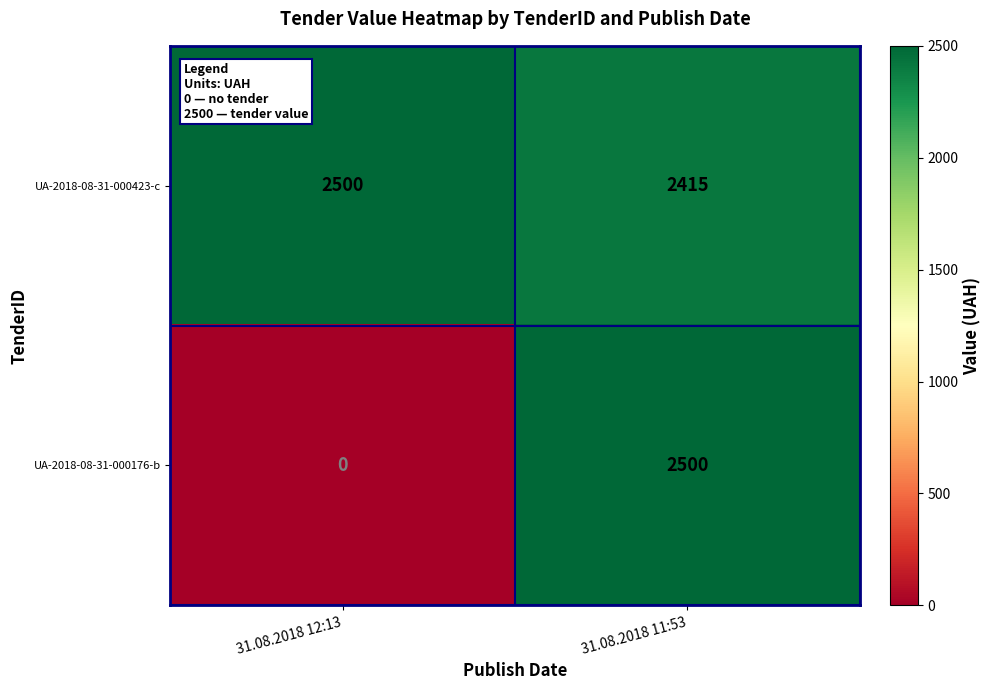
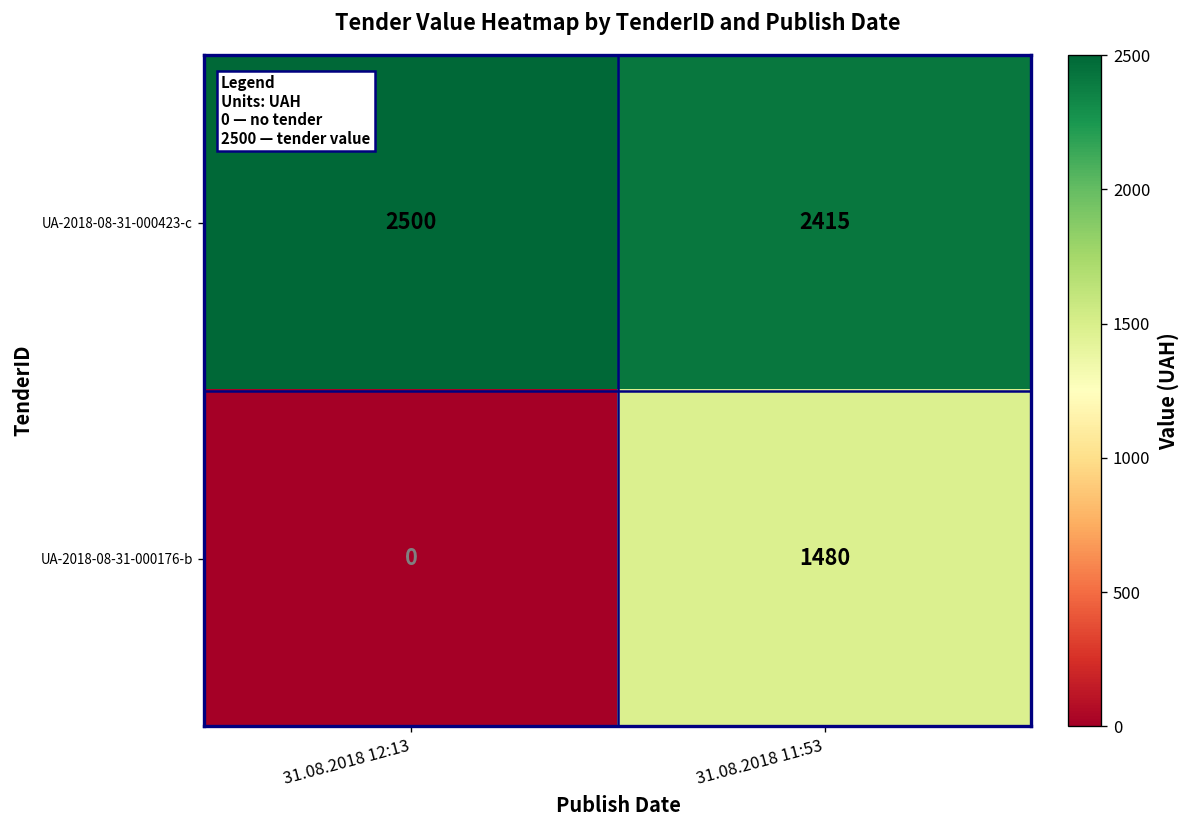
UA-2018-08-31-000176-b, 31.08.2018 11:53: 2500 -> 1480
